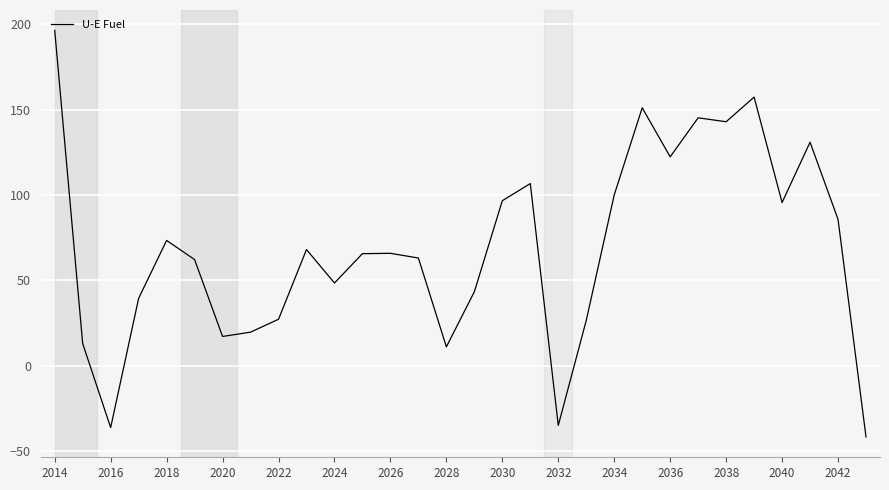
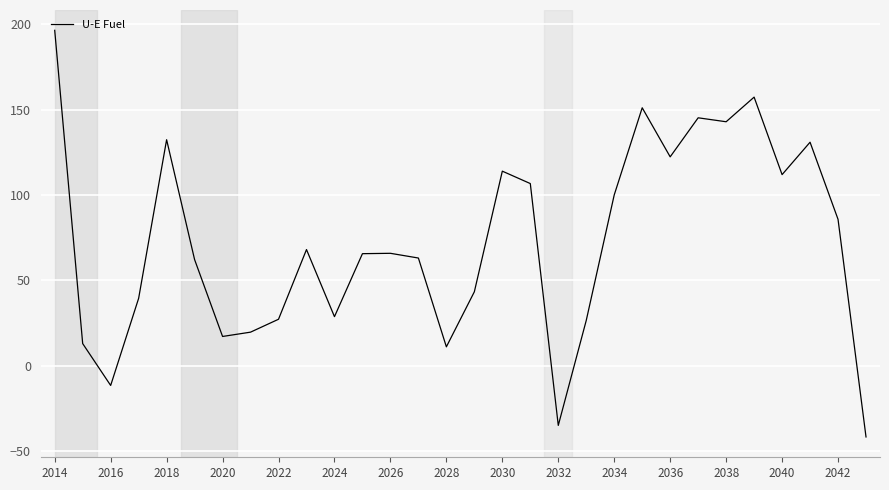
2016: -36 -> -12
2018: 73 -> 132
2024: 48 -> 29
2030: 97 -> 114
2040: 96 -> 112
